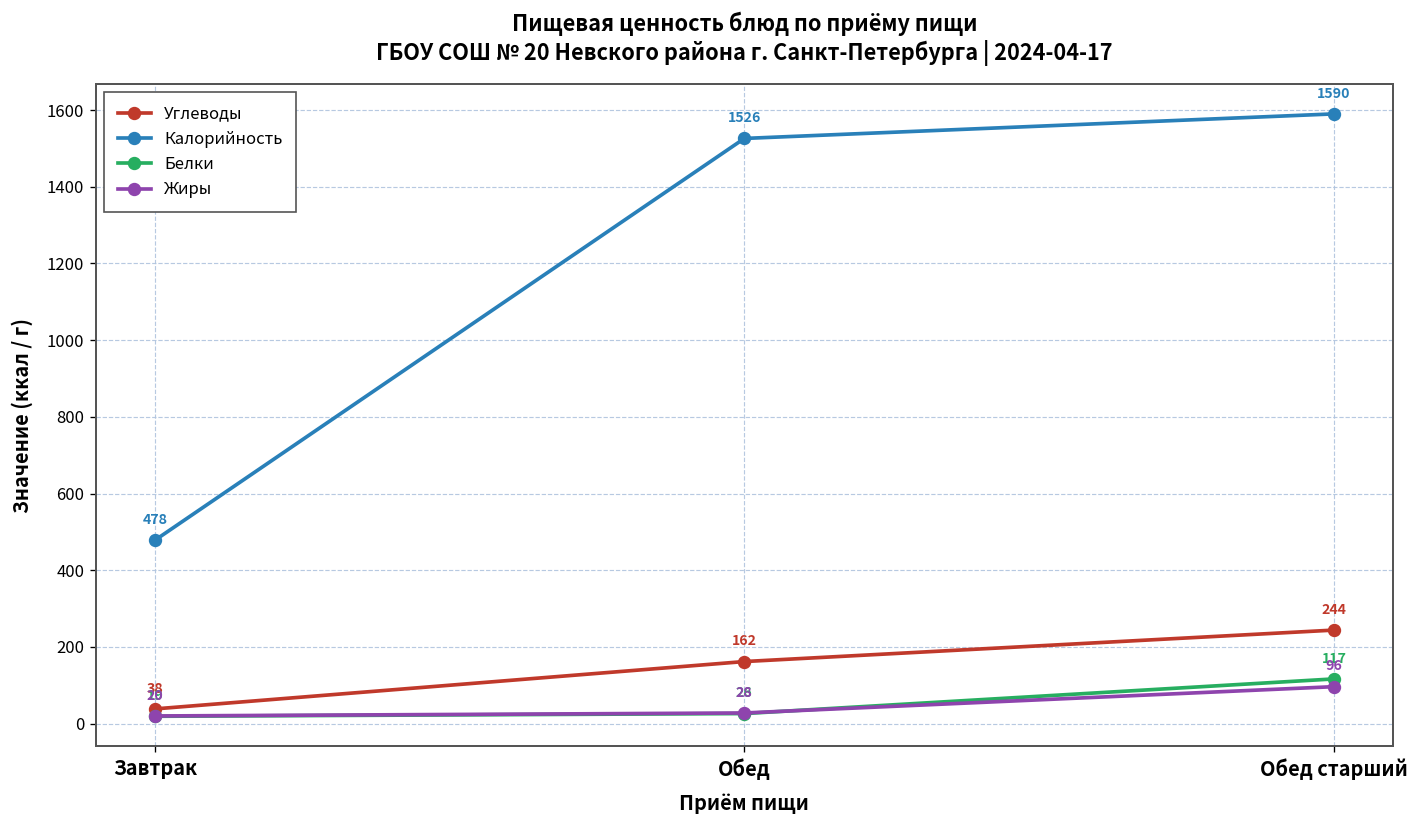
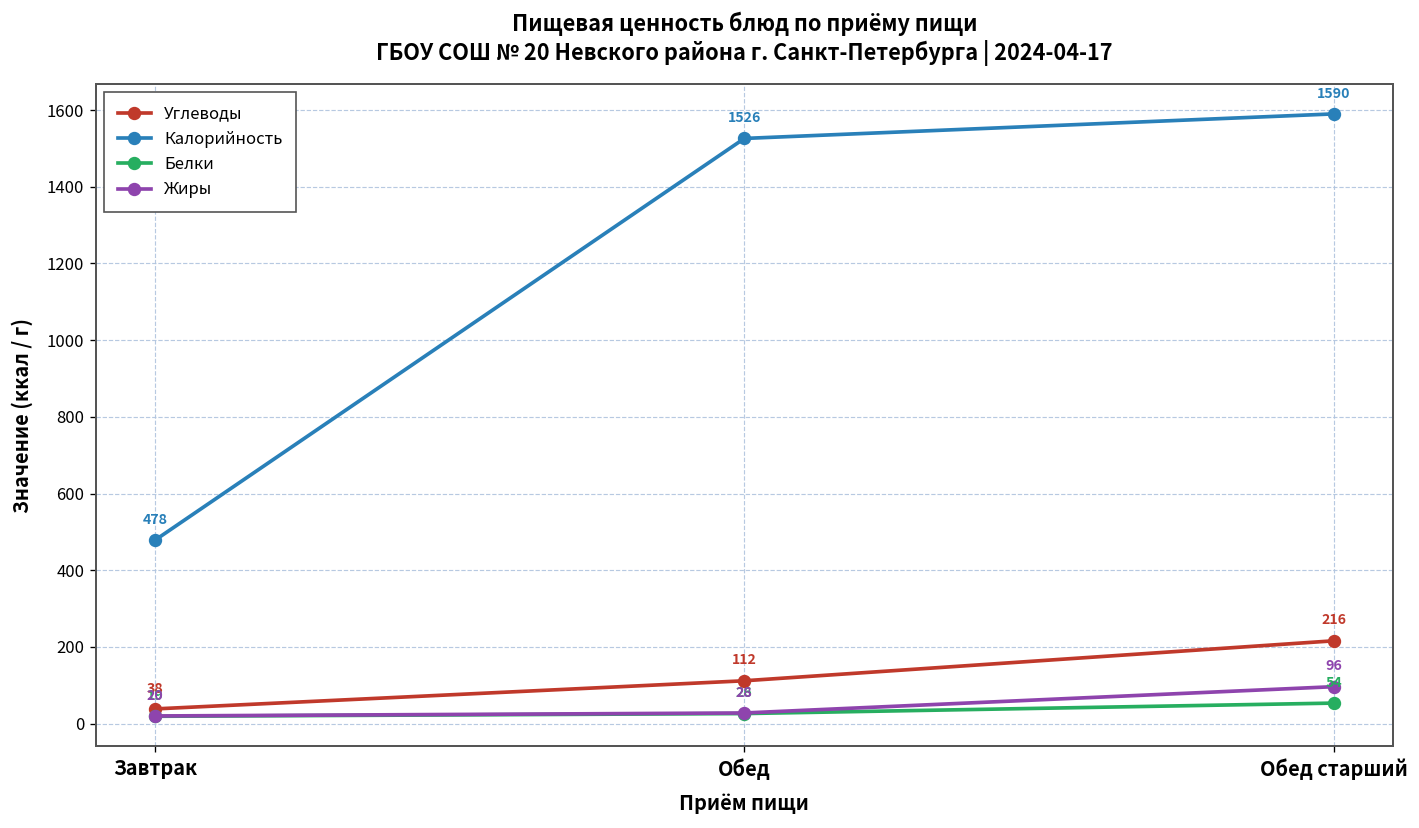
Углеводы, Обед: 162 -> 112
Углеводы, Обед старший: 244 -> 216
Белки, Обед старший: 117 -> 54
